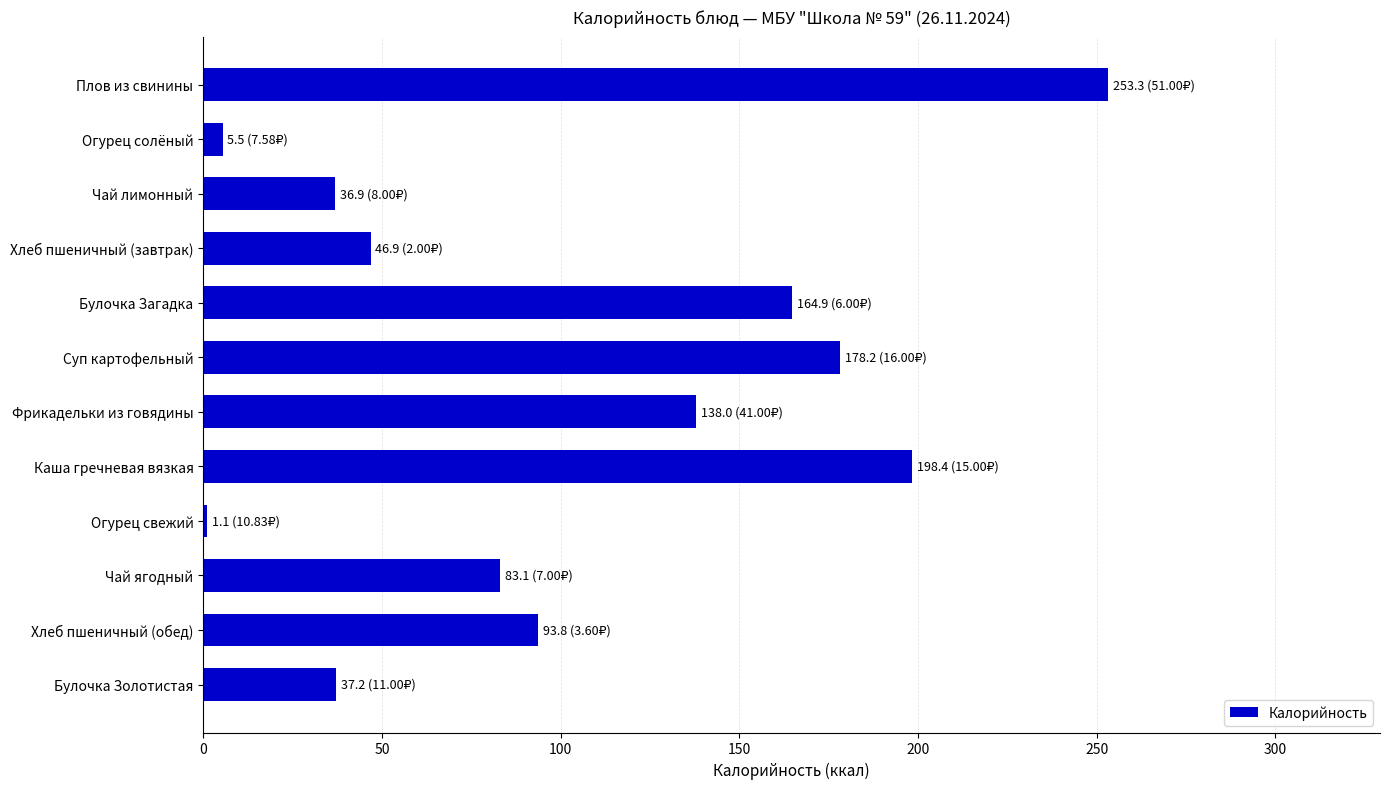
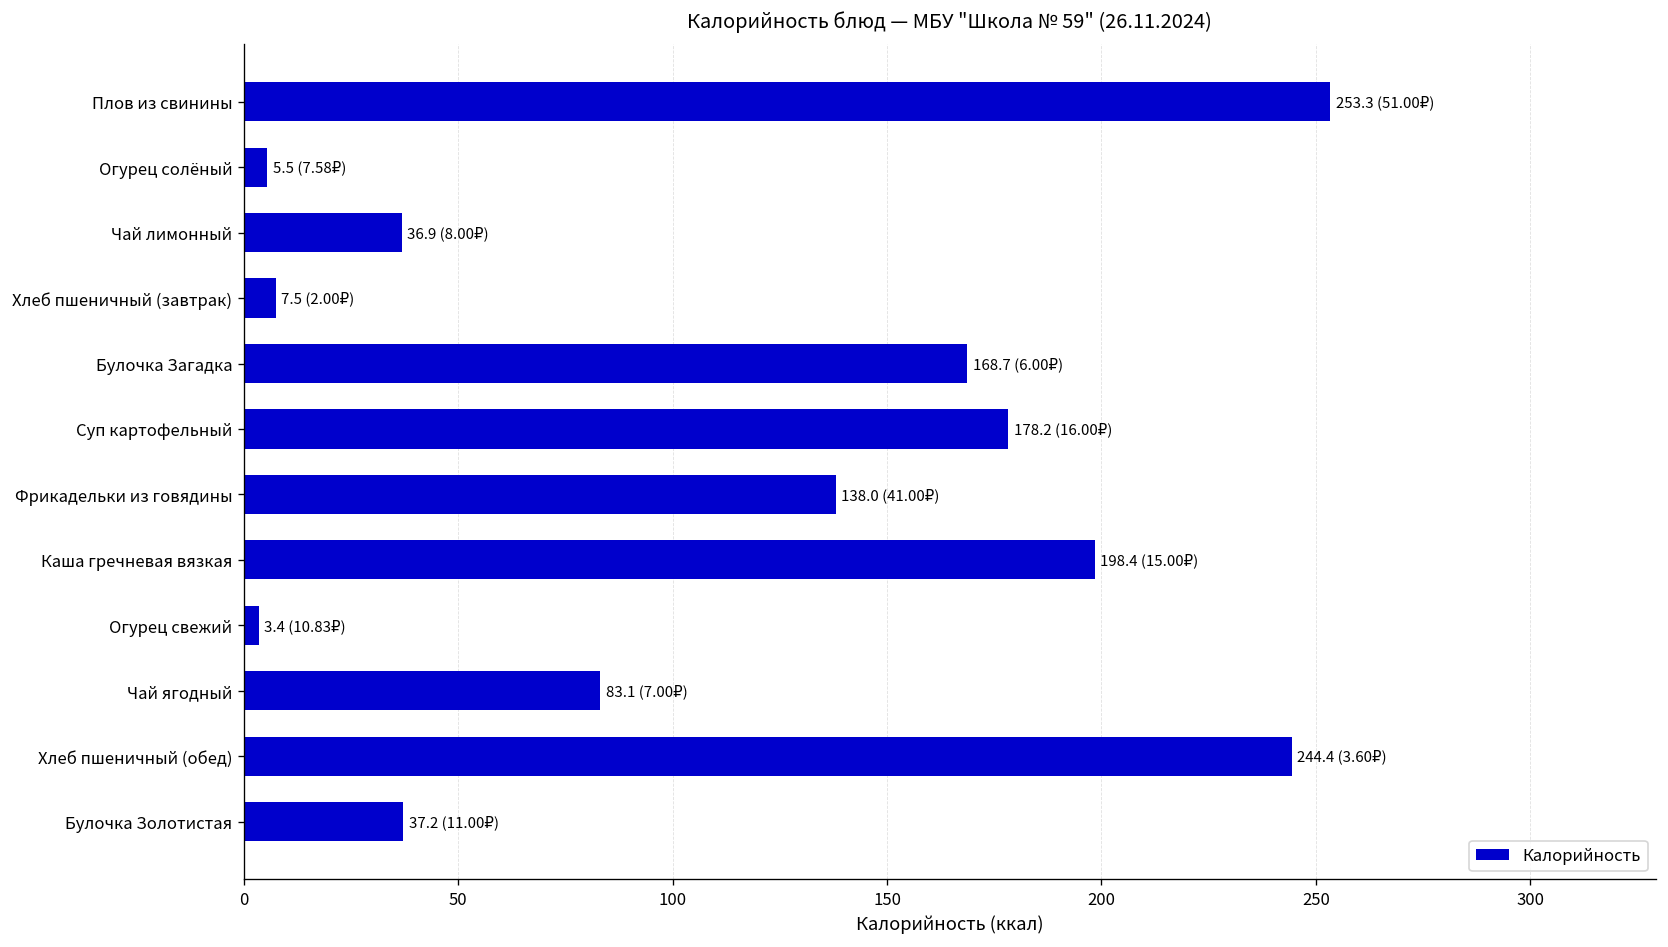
Хлеб пшеничный (завтрак): 46.9 -> 7.5
Булочка Загадка: 164.9 -> 168.7
Огурец свежий: 1.1 -> 3.4
Хлеб пшеничный (обед): 93.8 -> 244.4
